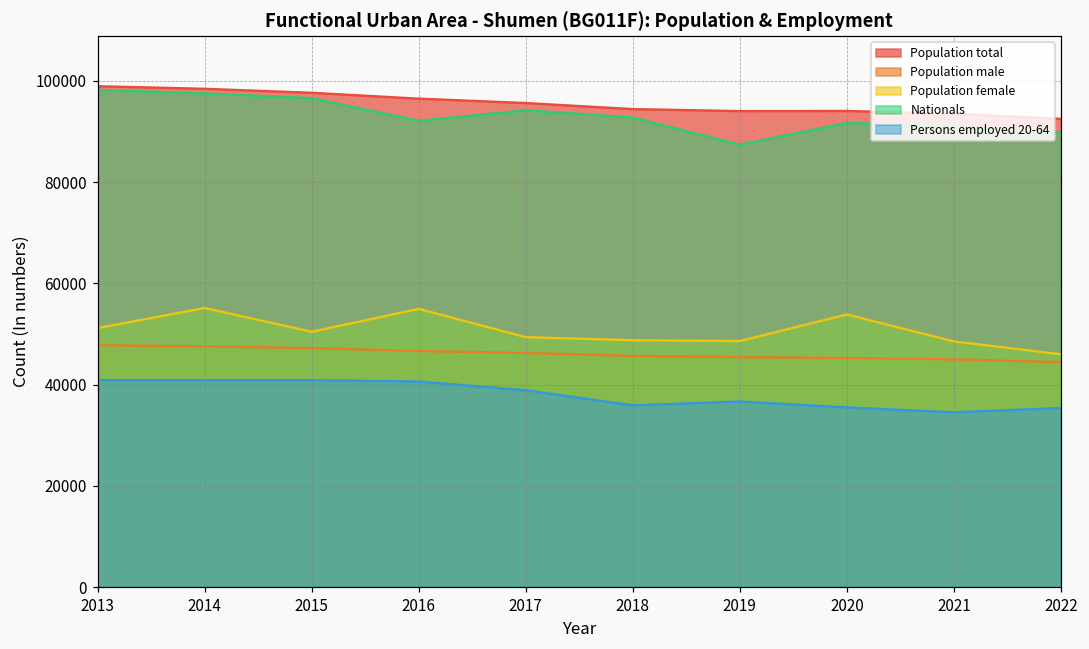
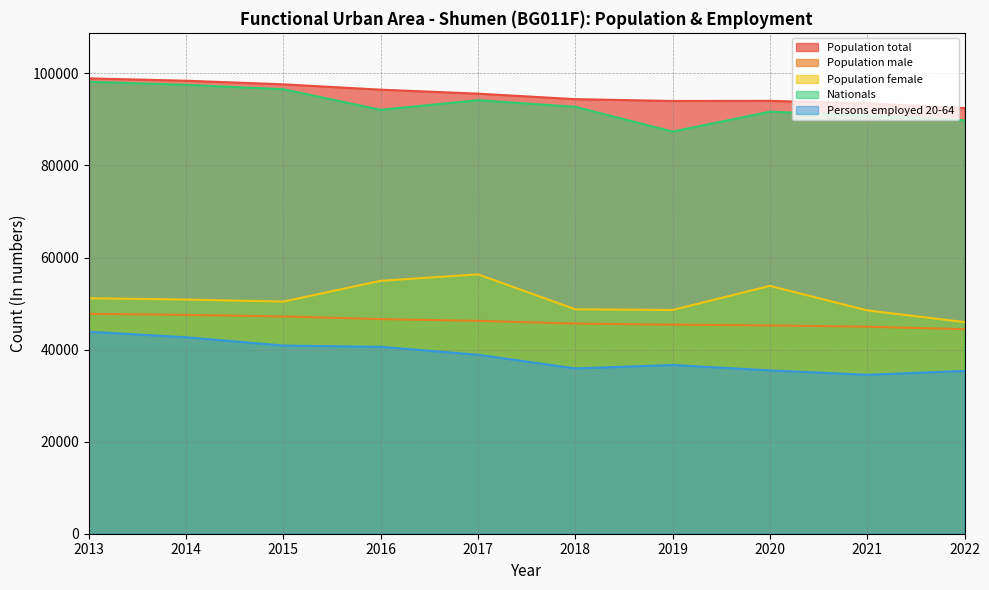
Persons employed 20-64, 2013: 41000 -> 44000
Population female, 2014: 55000 -> 51000
Persons employed 20-64, 2014: 41000 -> 43000
Population female, 2017: 49000 -> 56000
